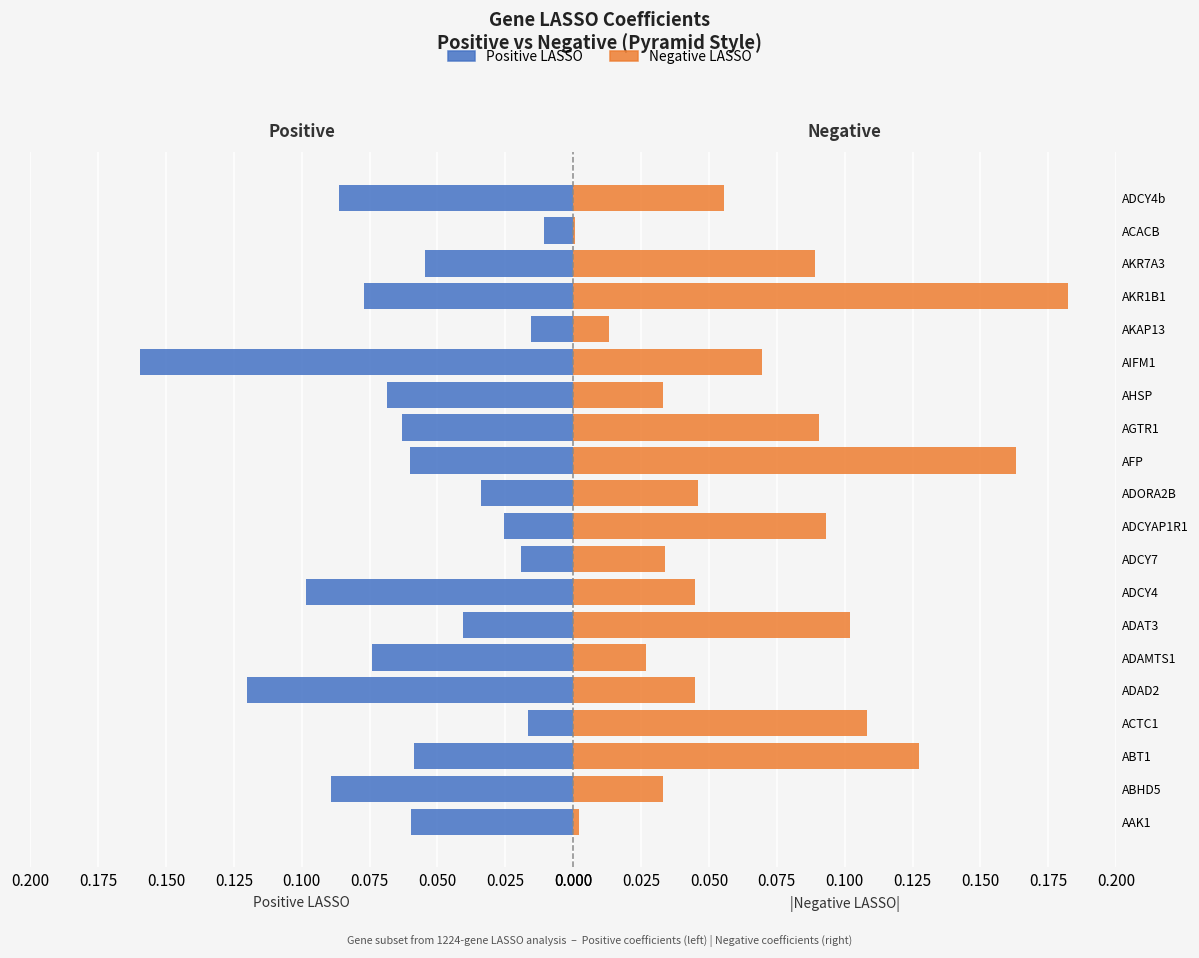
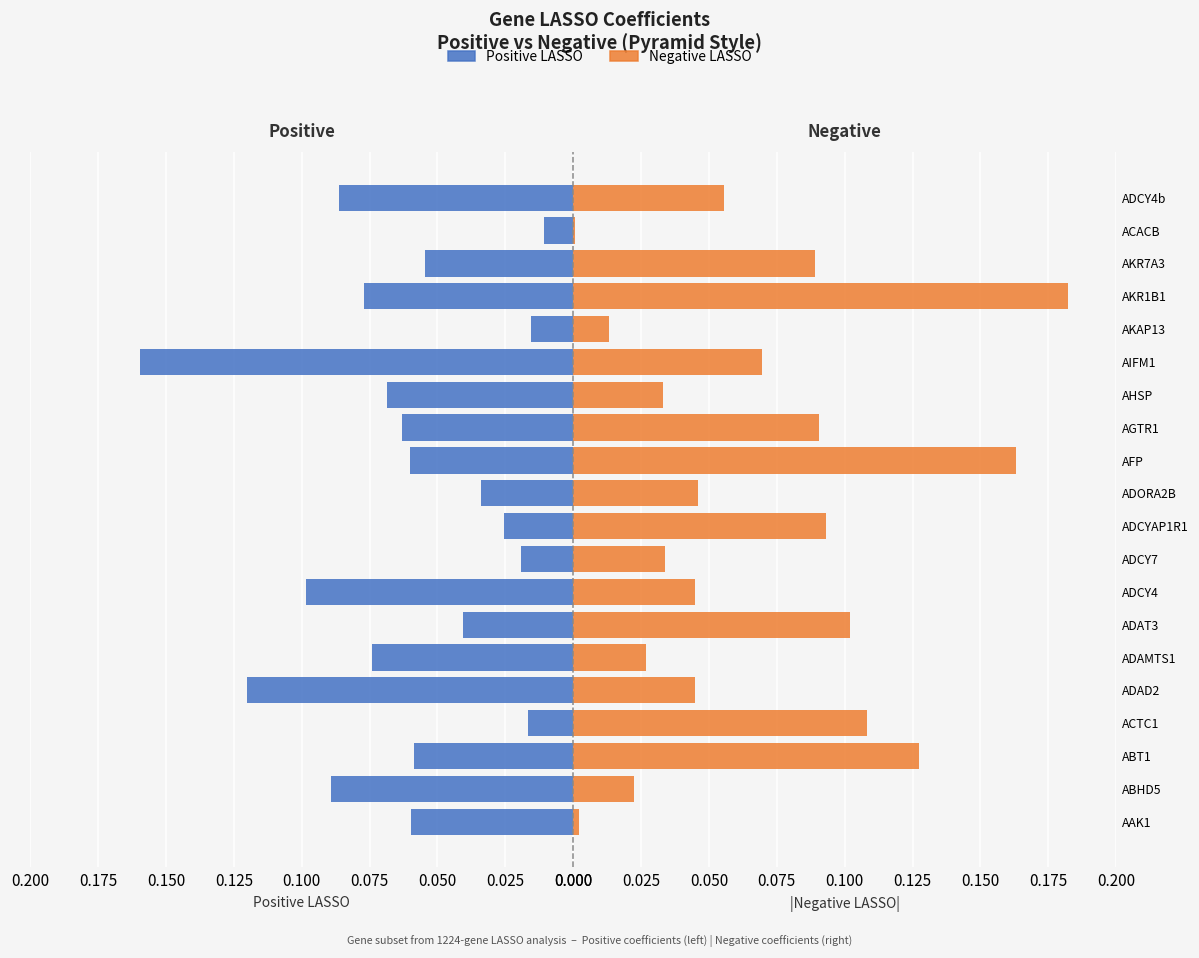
Negative, ABHD5: 0.033 -> 0.022
